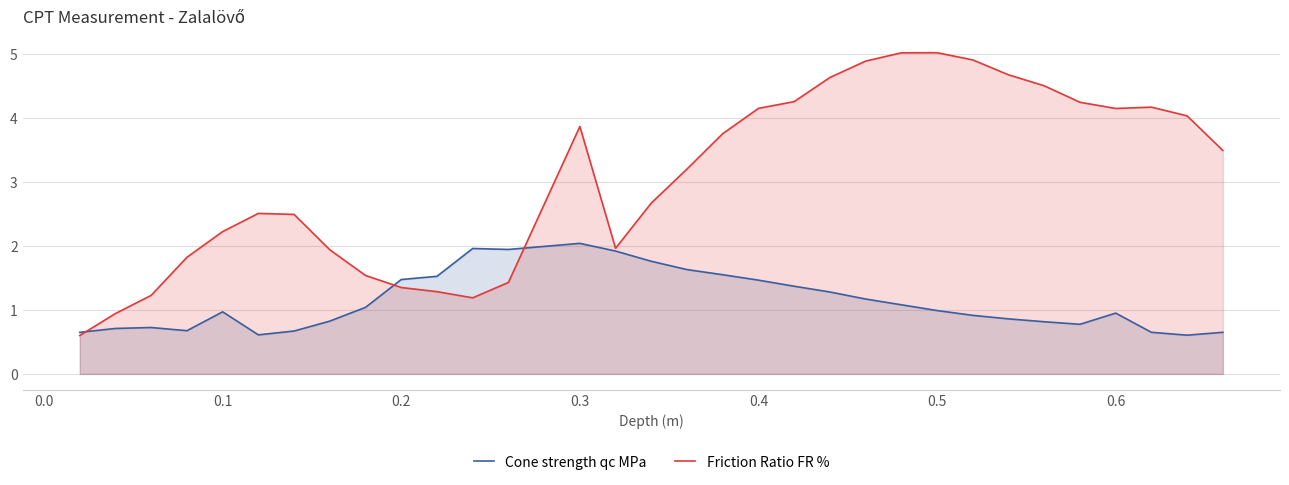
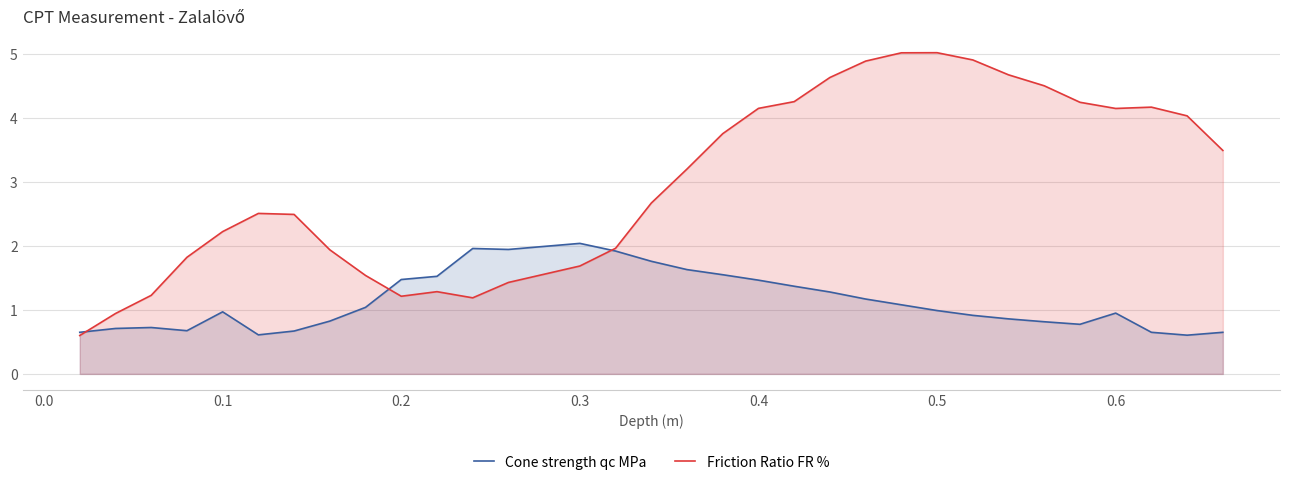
Friction Ratio FR %, 0.2: 1.3 -> 1.2
Friction Ratio FR %, 0.3: 3.9 -> 1.7
